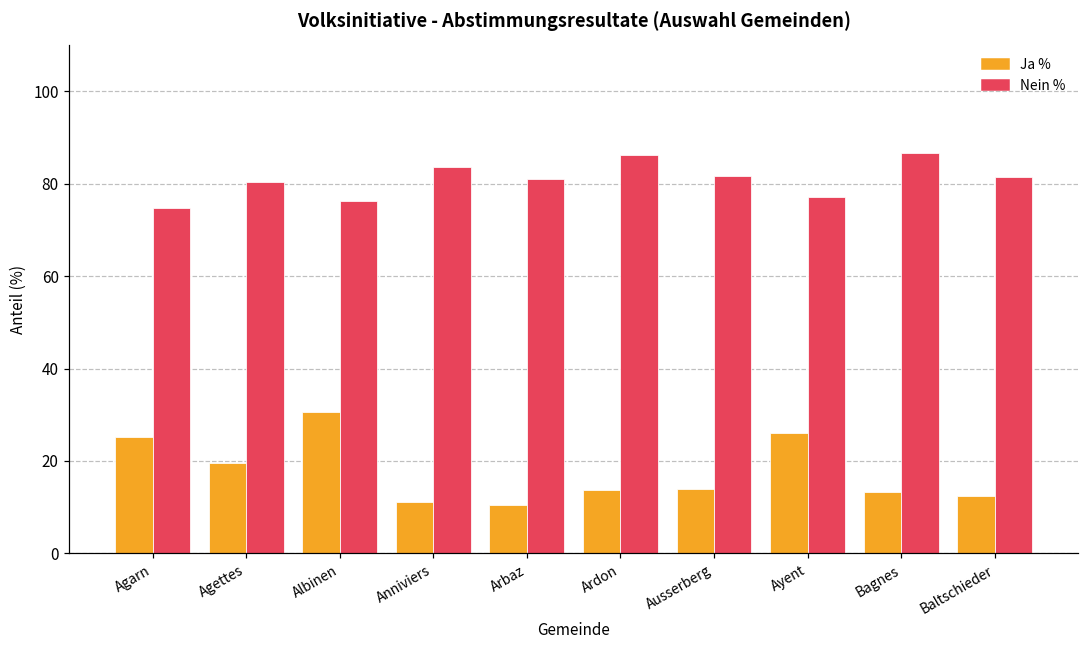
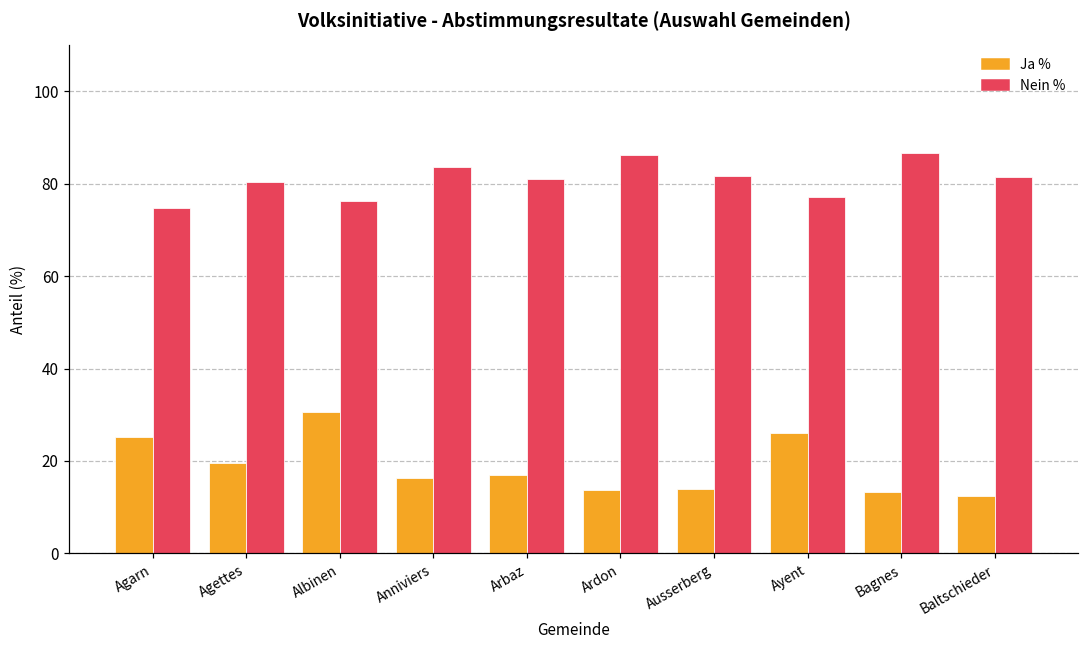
Ja %, Anniviers: 11 -> 16
Ja %, Arbaz: 10 -> 17
